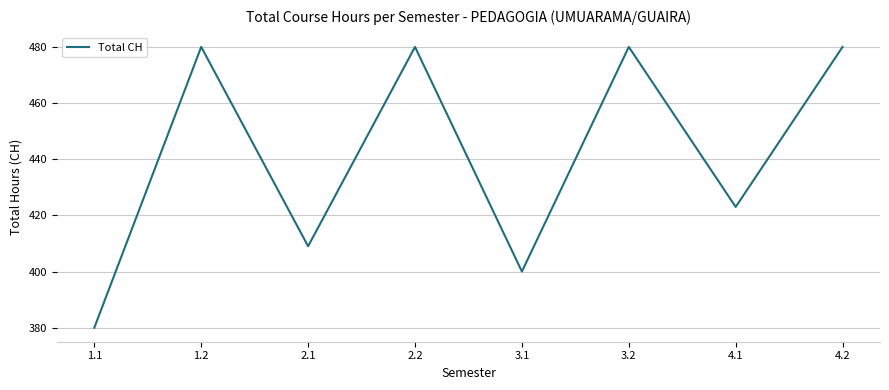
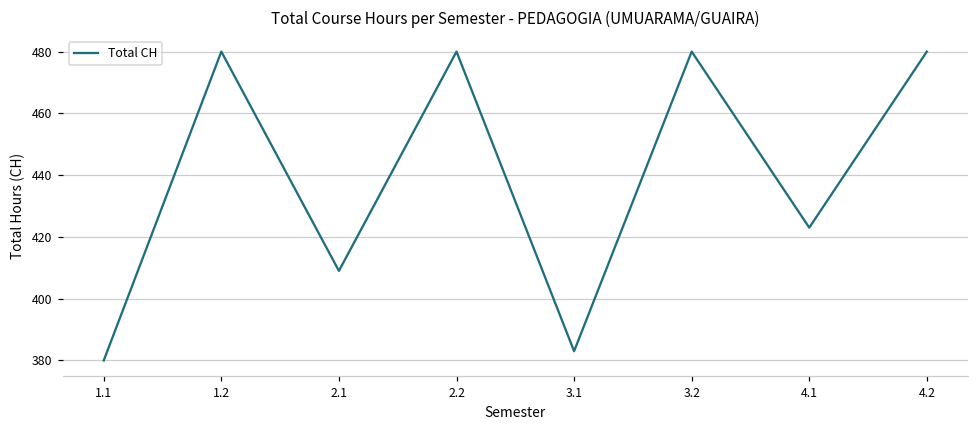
3.1: 400 -> 383
